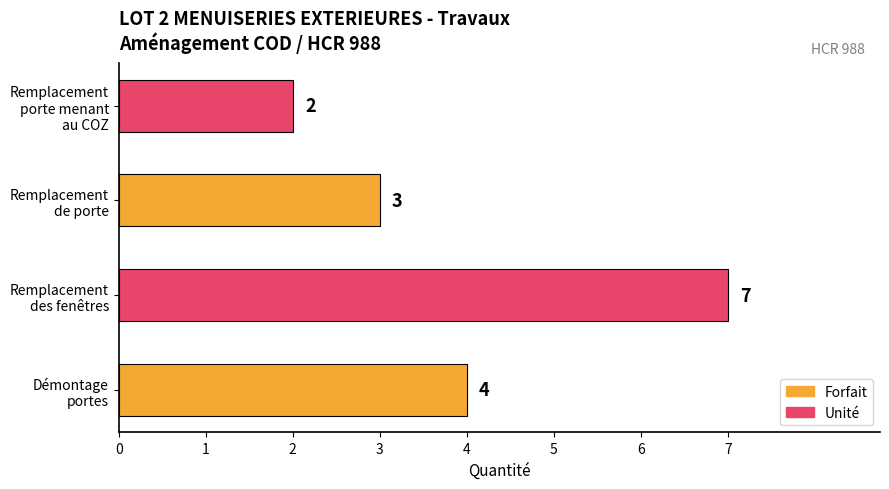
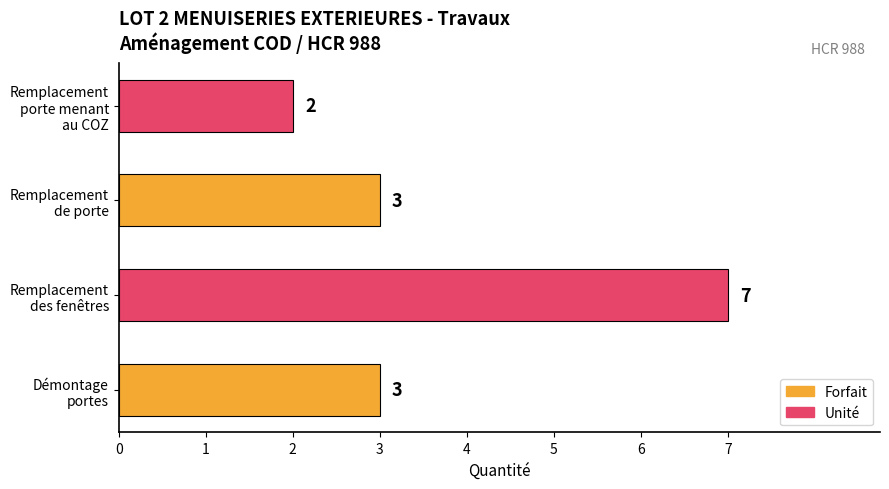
Démontage portes: 4 -> 3
